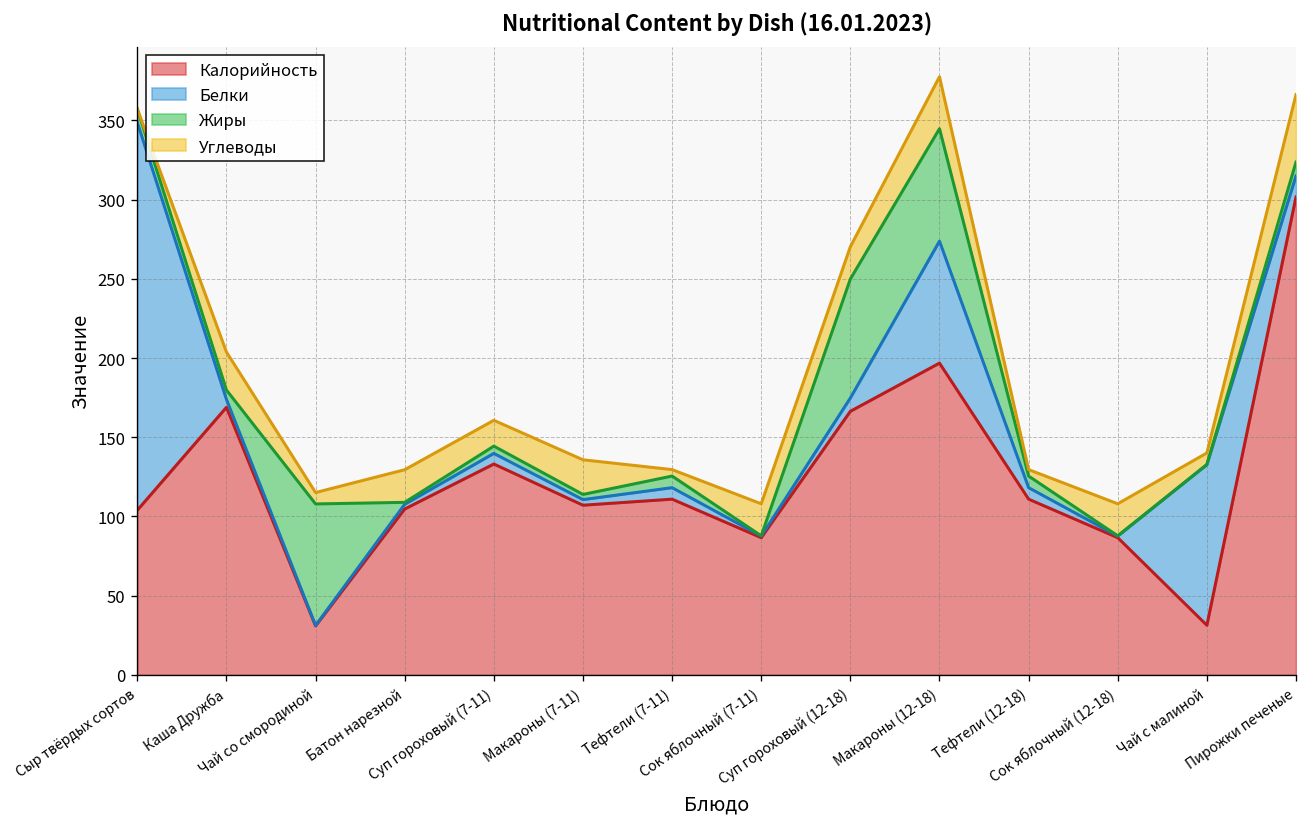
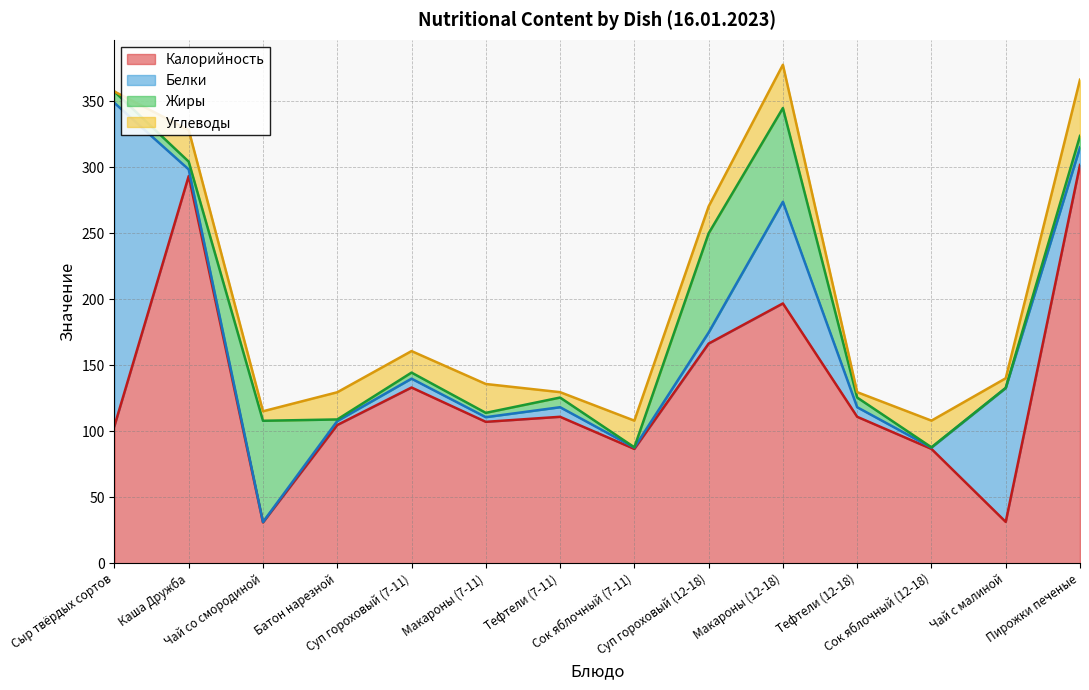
Калорийность, Каша Дружба: 169 -> 293
